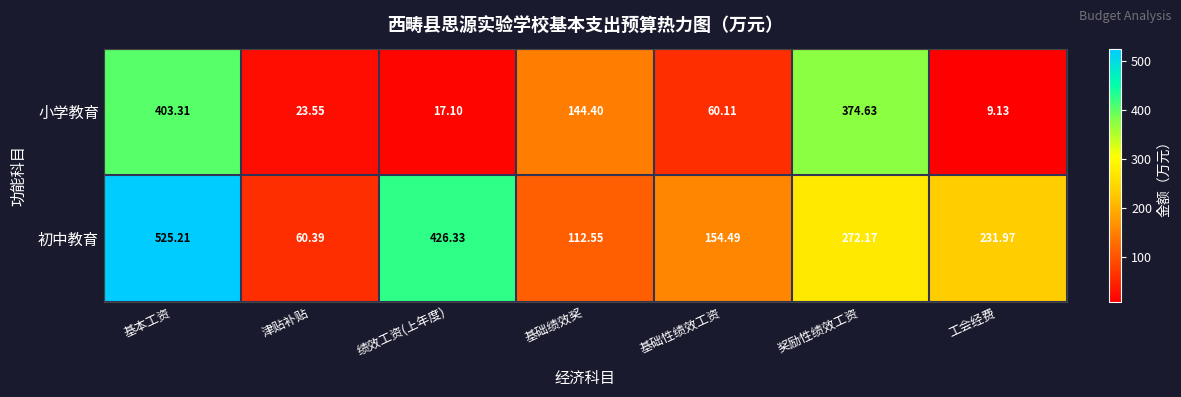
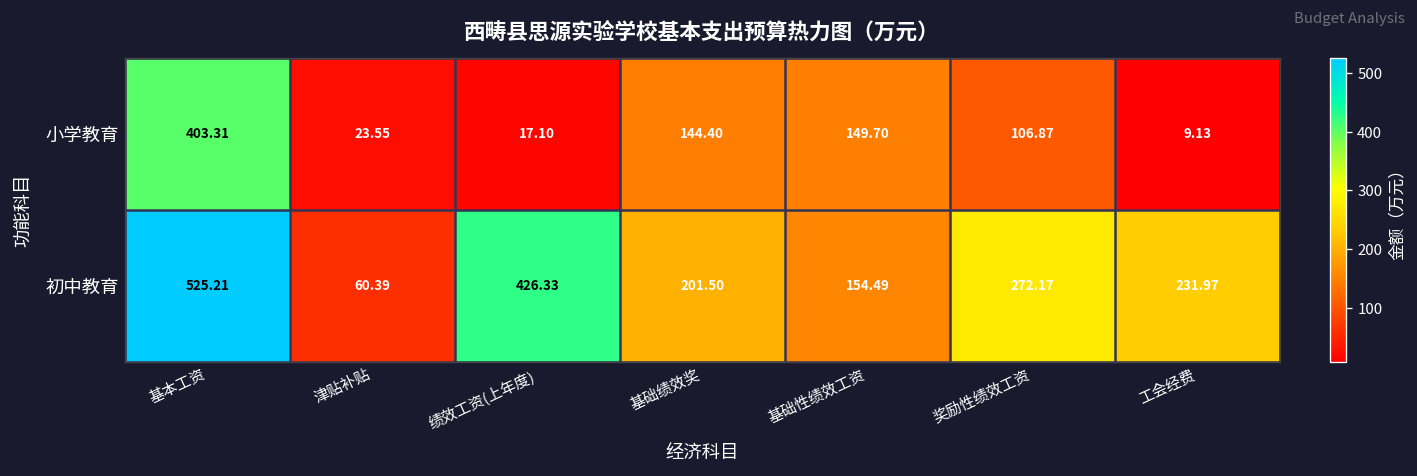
小学教育, 基础性绩效工资: 60.11 -> 149.70
小学教育, 奖励性绩效工资: 374.63 -> 106.87
初中教育, 基础绩效奖: 112.55 -> 201.50
